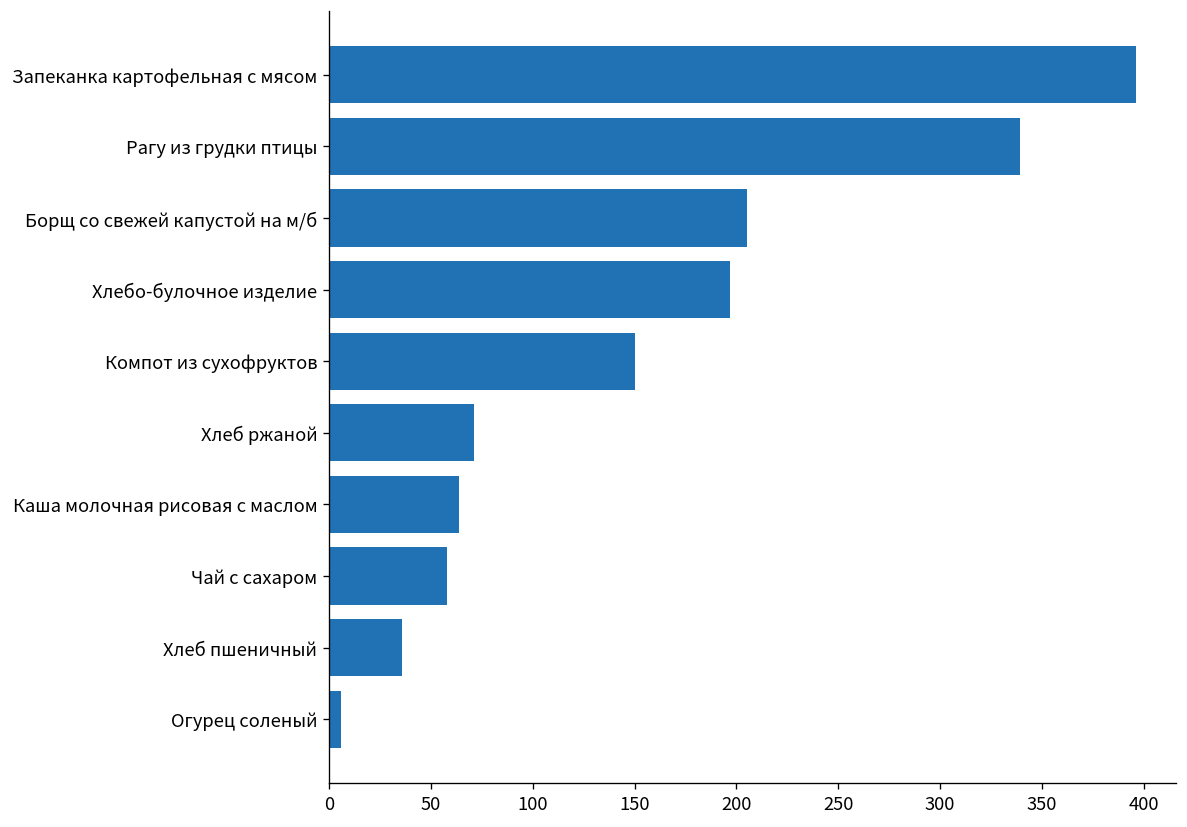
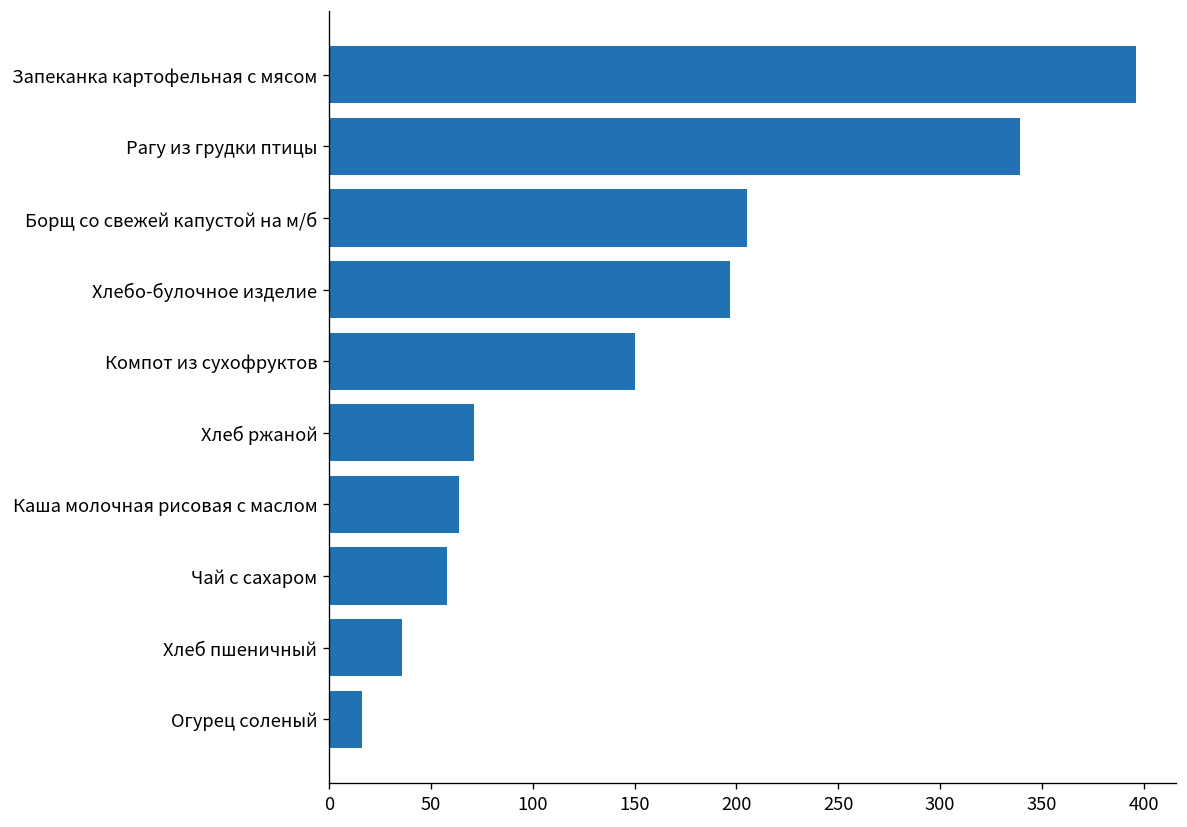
Огурец соленый: 6 -> 16
